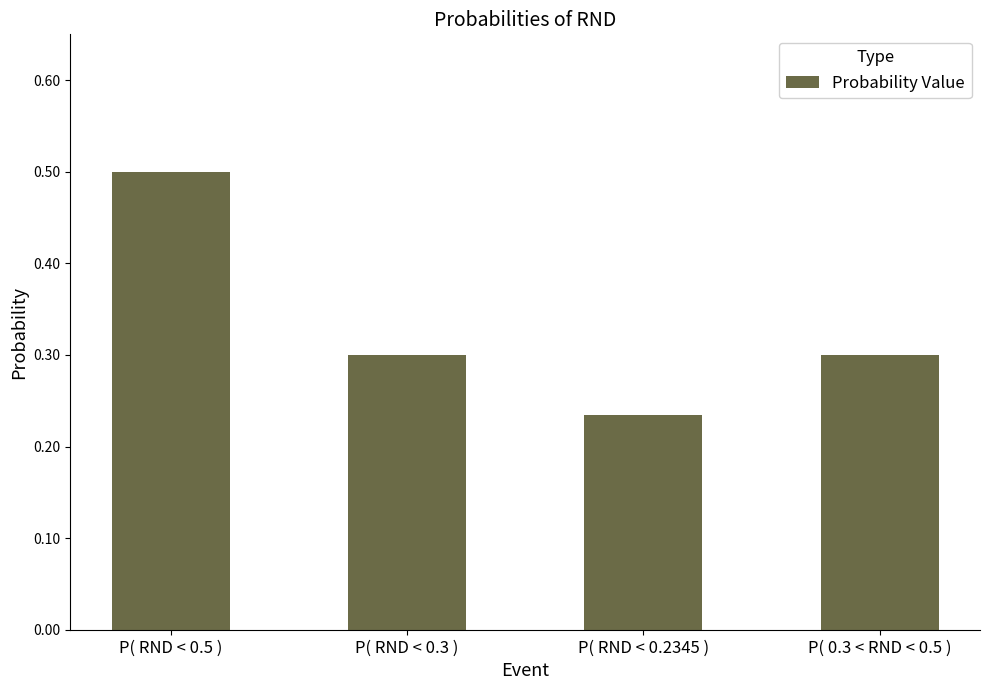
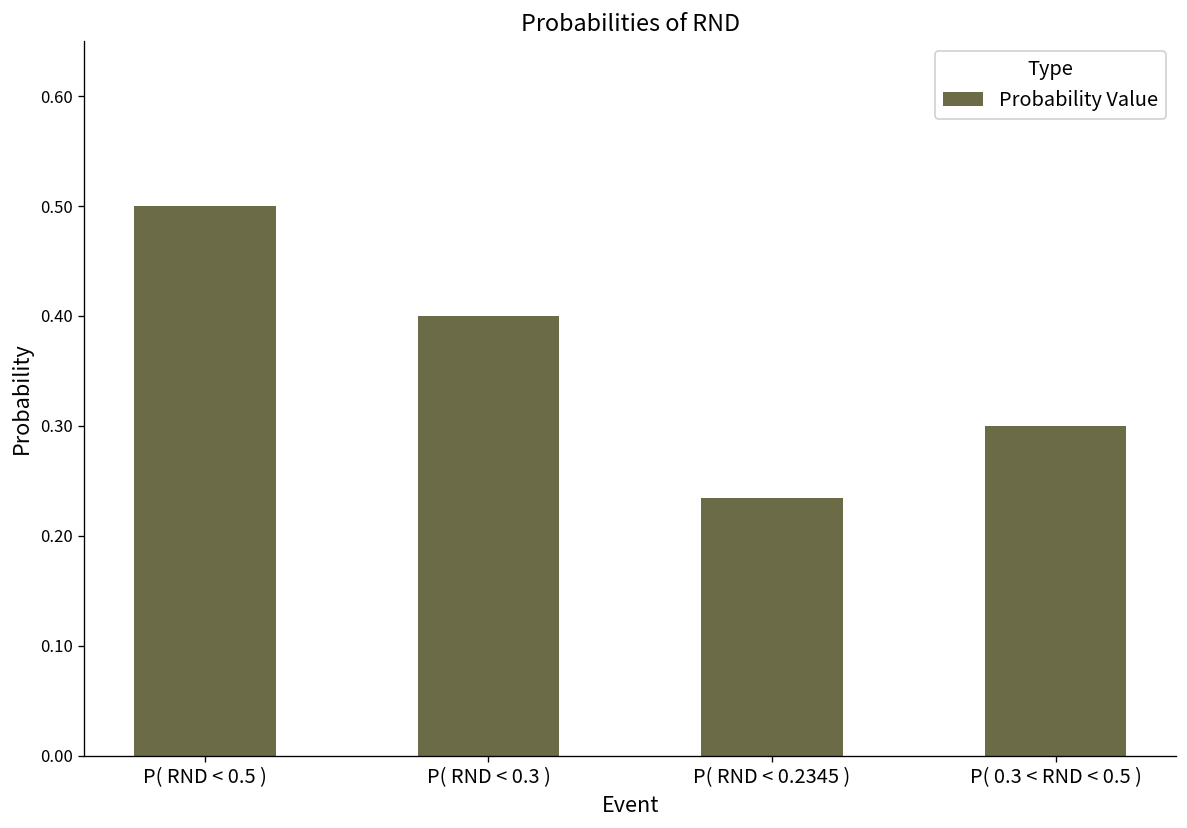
P( RND < 0.3 ): 0.3 -> 0.4
